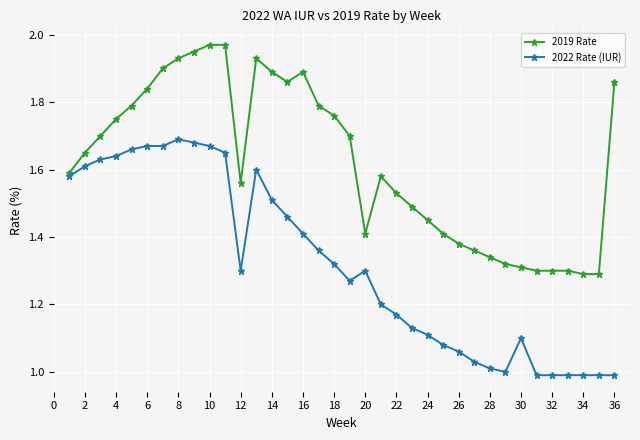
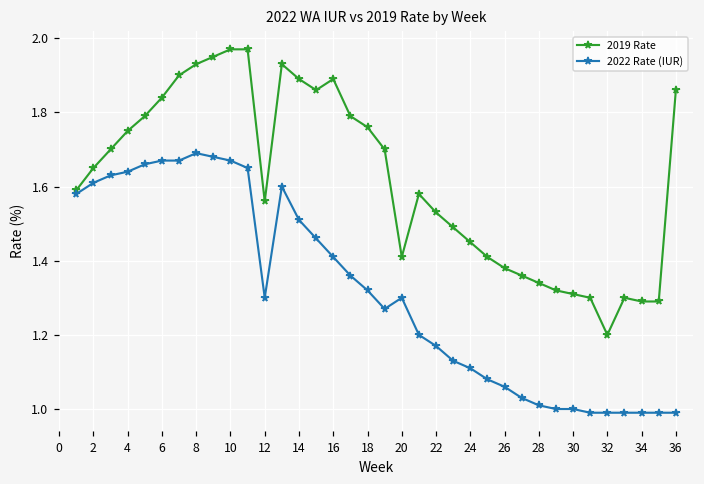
2022 Rate (IUR), 30: 1.1 -> 1.0
2019 Rate, 32: 1.3 -> 1.2
